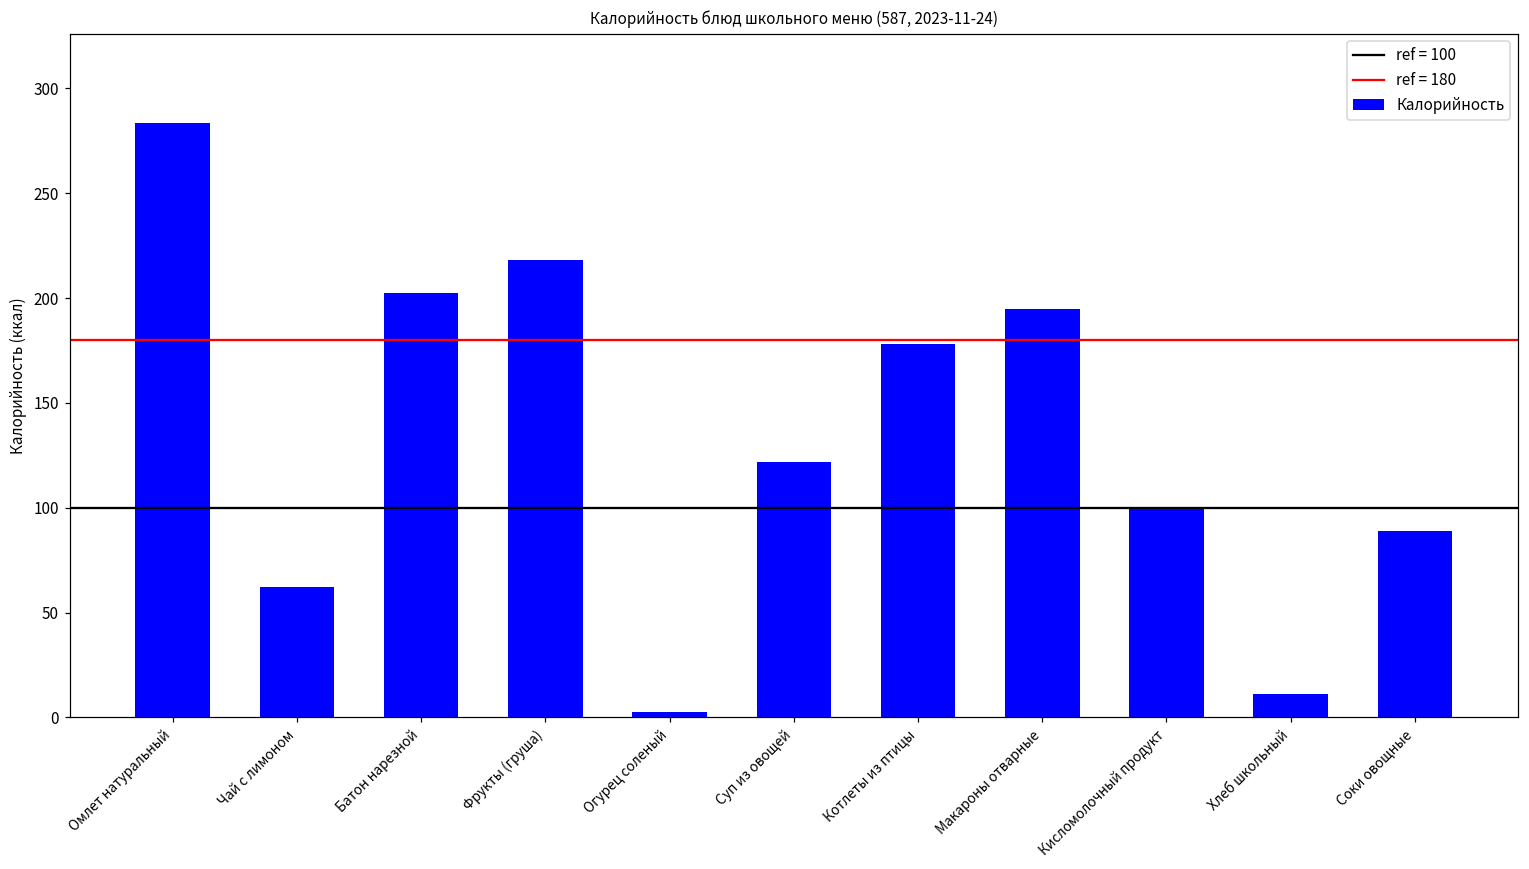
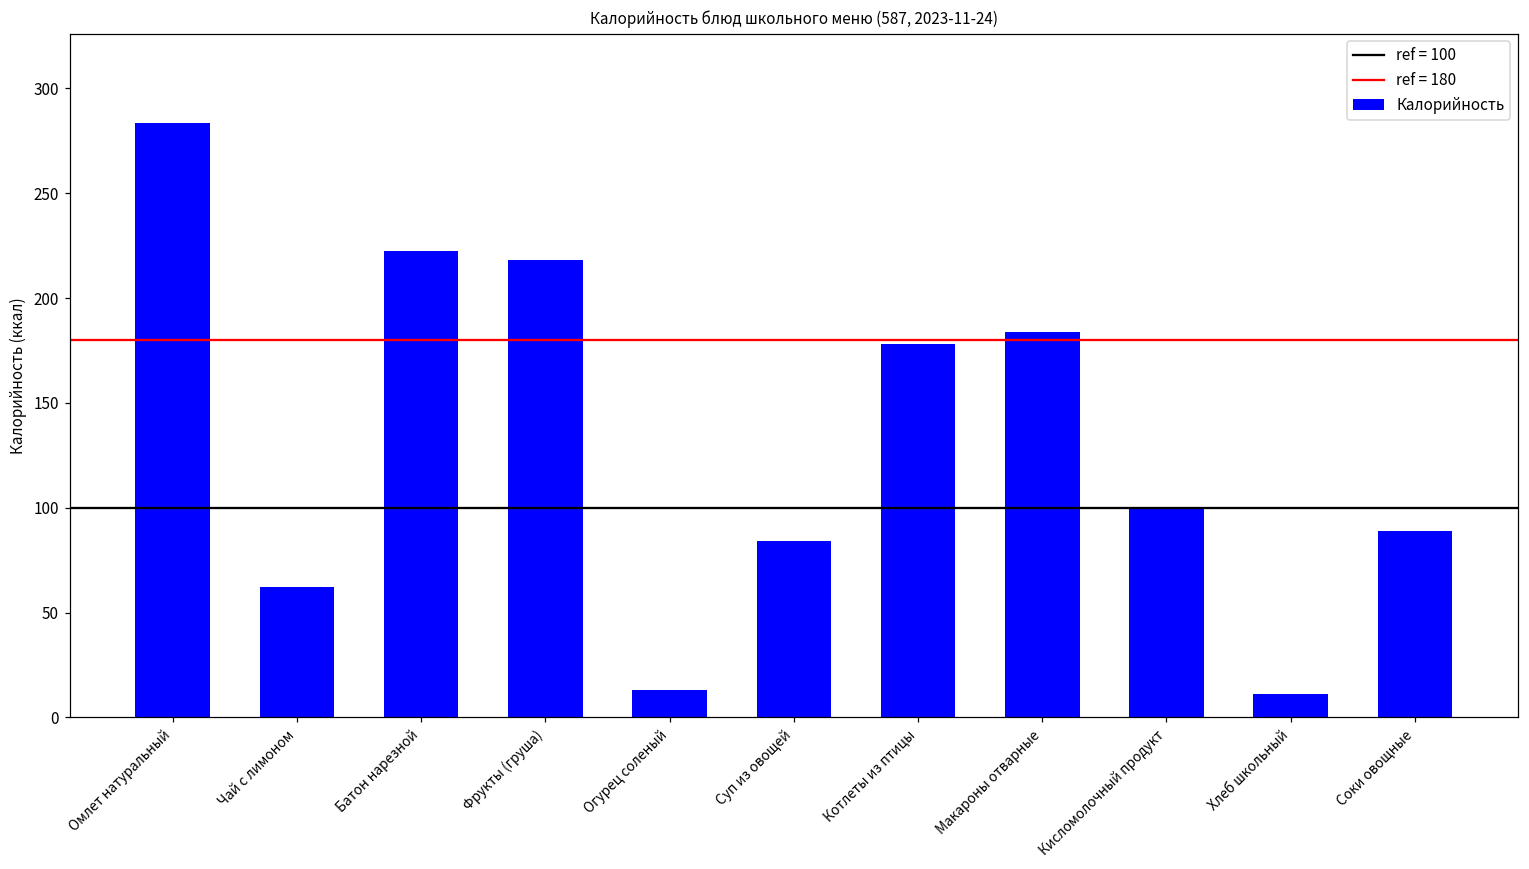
Батон нарезной: 202 -> 223
Огурец соленый: 2 -> 13
Суп из овощей: 122 -> 84
Макароны отварные: 195 -> 184
